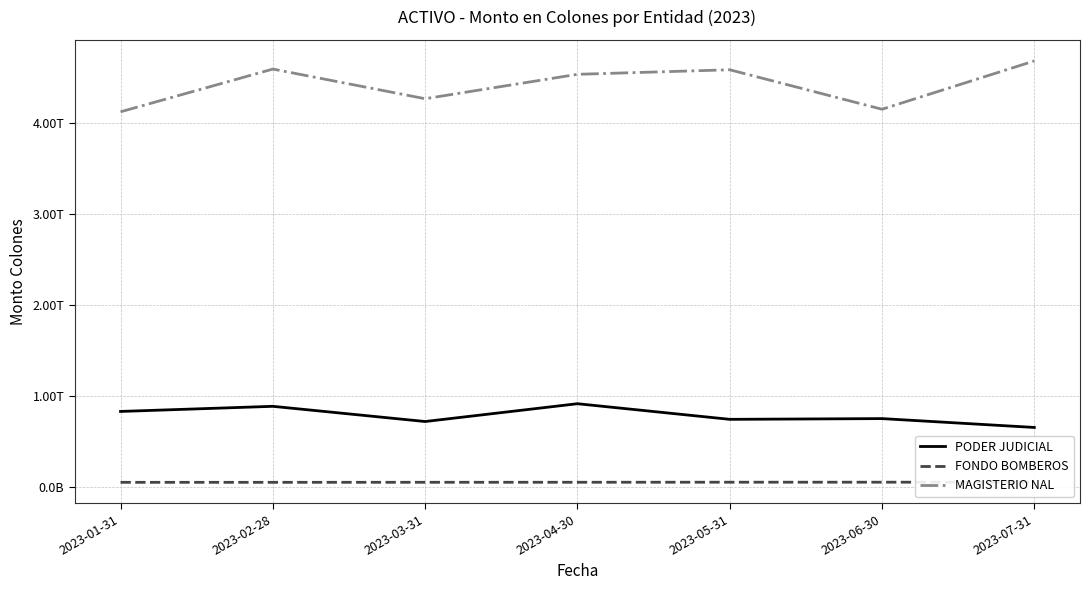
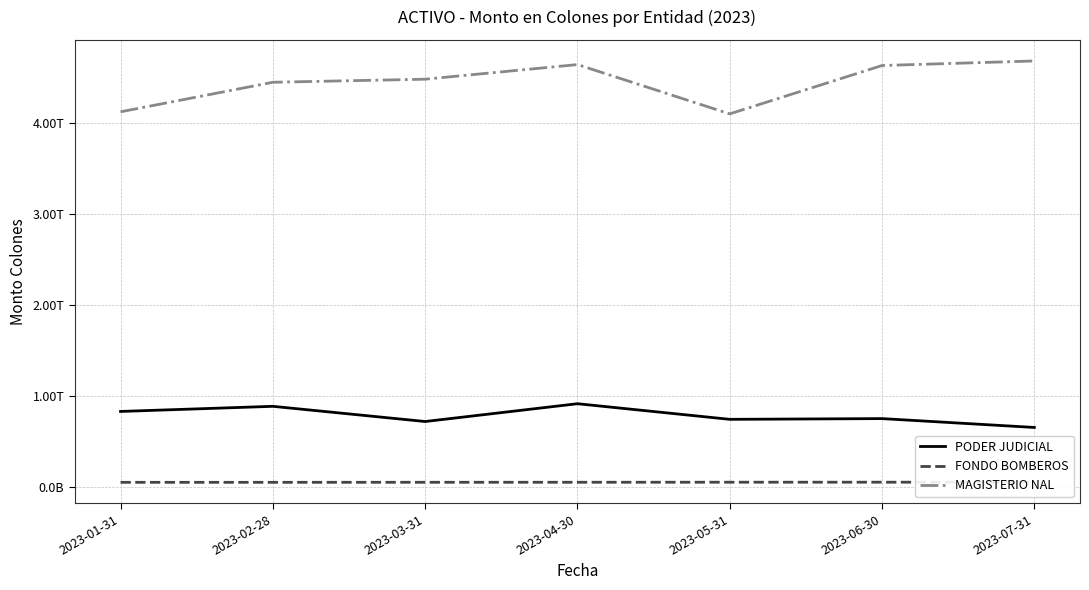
MAGISTERIO NAL, 2023-02-28: 4.6T -> 4.4T
MAGISTERIO NAL, 2023-03-31: 4.3T -> 4.5T
MAGISTERIO NAL, 2023-04-30: 4.5T -> 4.6T
MAGISTERIO NAL, 2023-05-31: 4.6T -> 4.1T
MAGISTERIO NAL, 2023-06-30: 4.2T -> 4.6T
